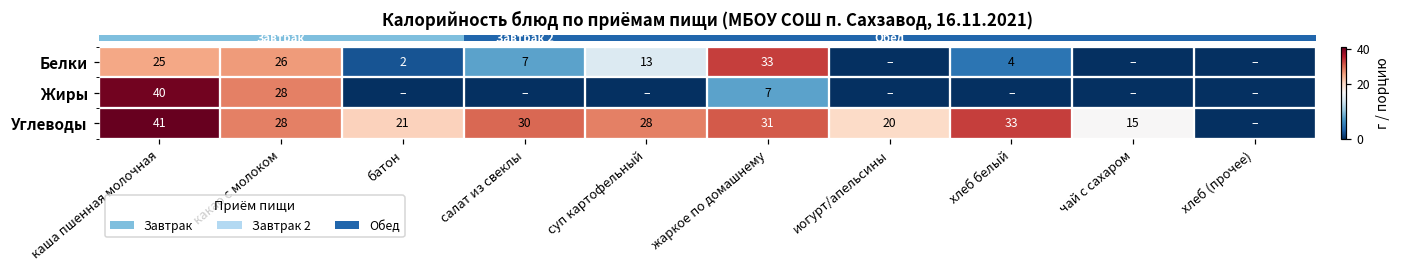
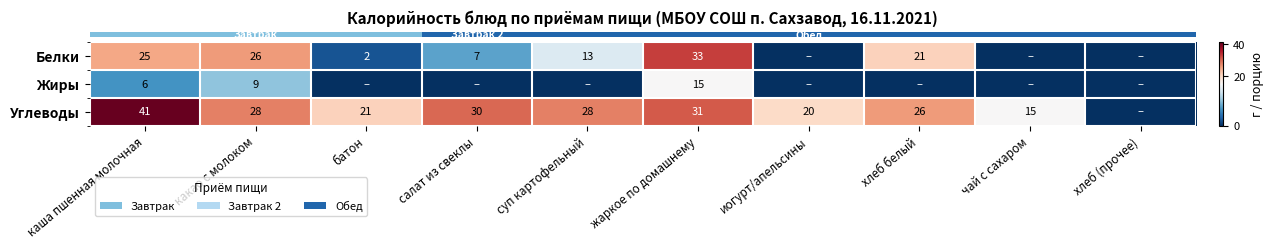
Белки, хлеб белый: 4 -> 21
Жиры, каша пшенная молочная: 40 -> 6
Жиры, какао с молоком: 28 -> 9
Жиры, жаркое по домашнему: 7 -> 15
Углеводы, хлеб белый: 33 -> 26
